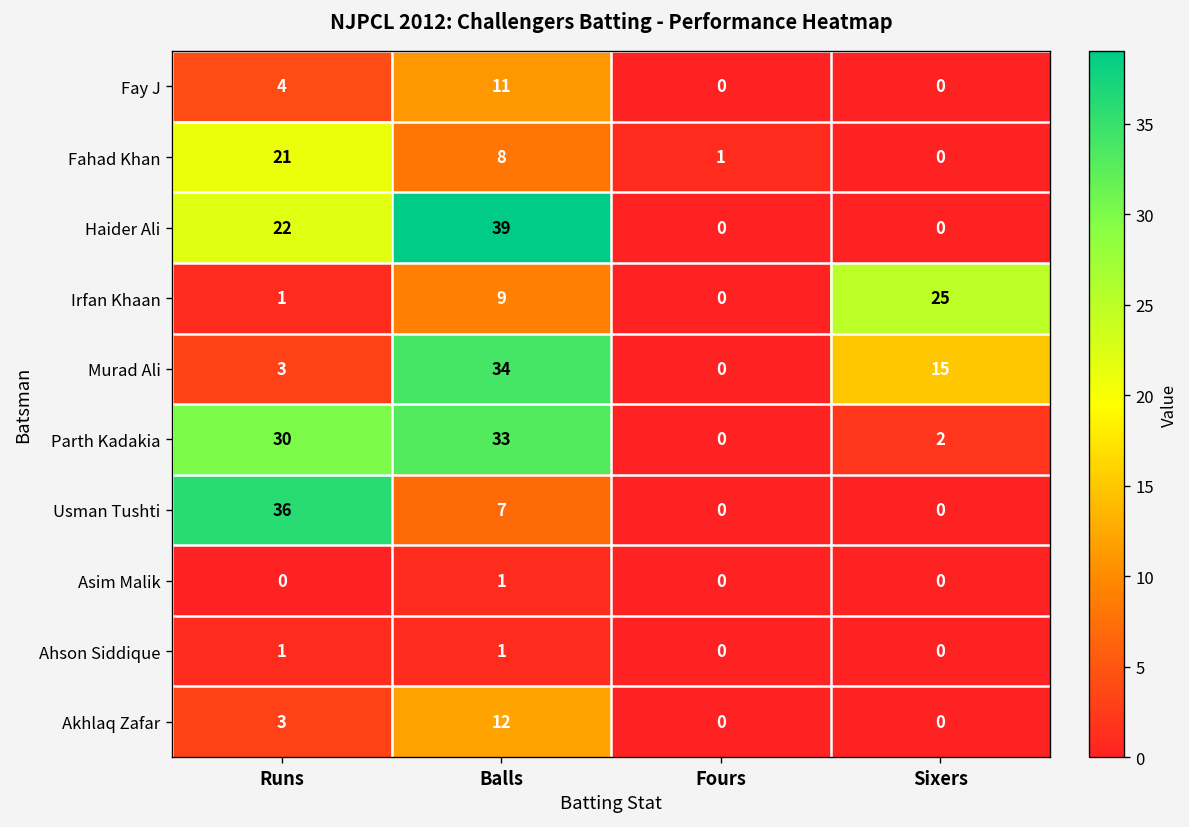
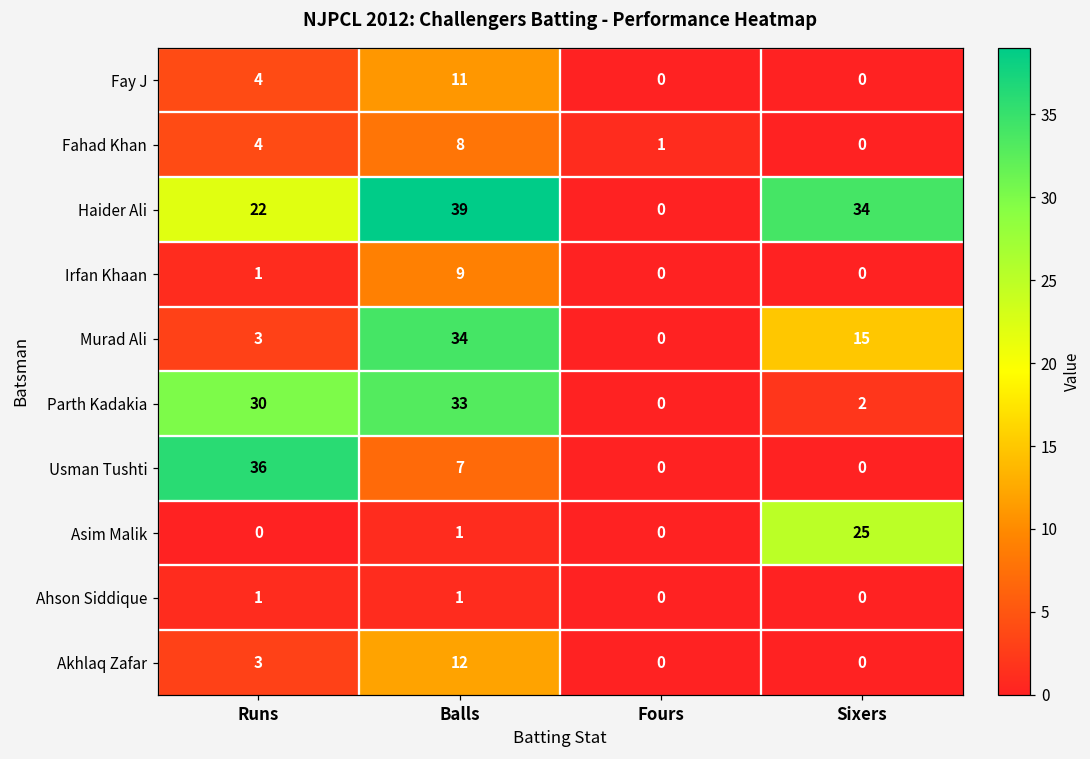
Fahad Khan, Runs: 21 -> 4
Haider Ali, Sixers: 0 -> 34
Irfan Khaan, Sixers: 25 -> 0
Asim Malik, Sixers: 0 -> 25
